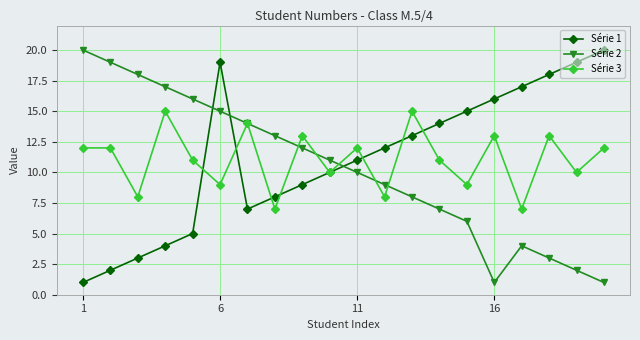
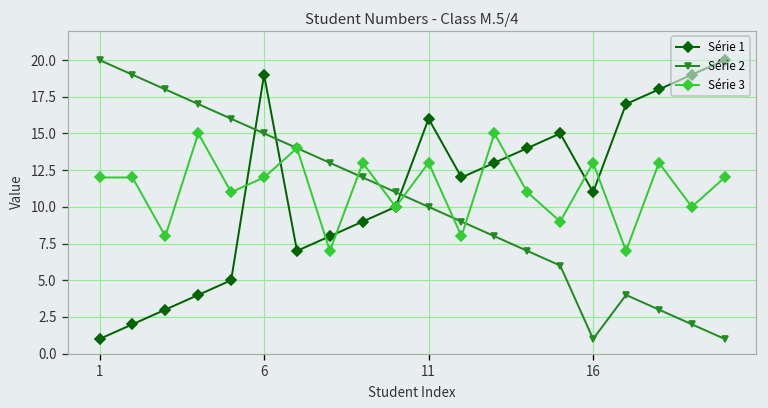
Série 3, 6: 9 -> 12
Série 1, 11: 11 -> 16
Série 3, 11: 12 -> 13
Série 1, 16: 16 -> 11
